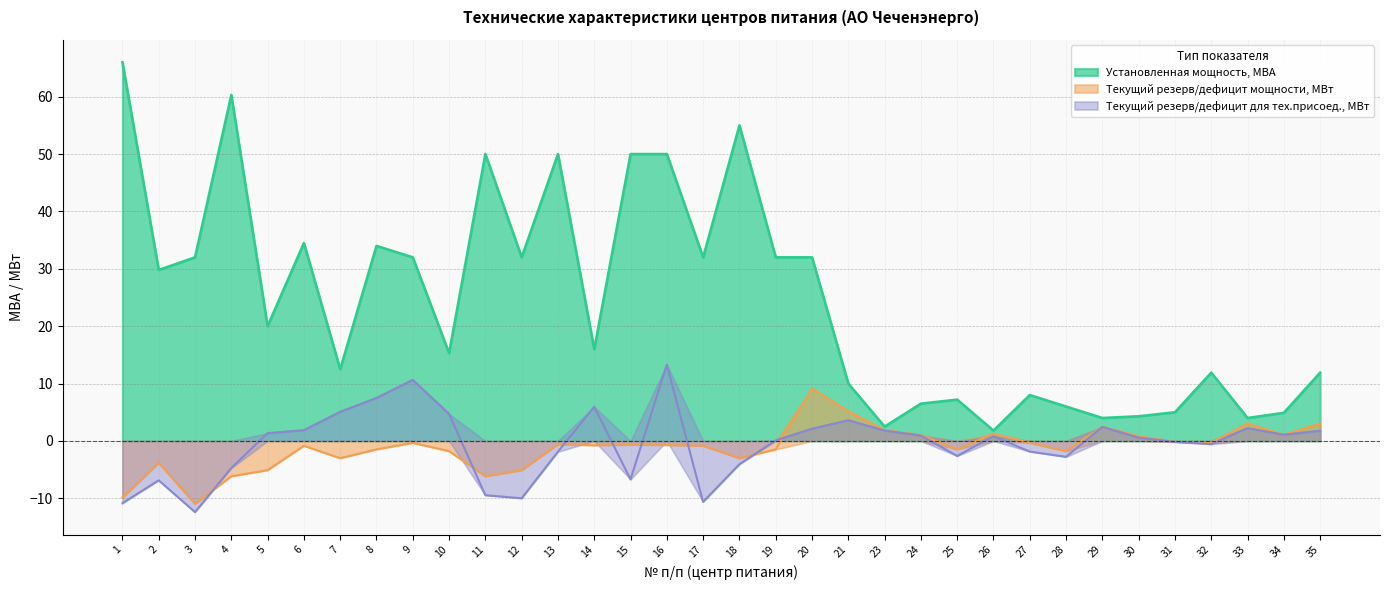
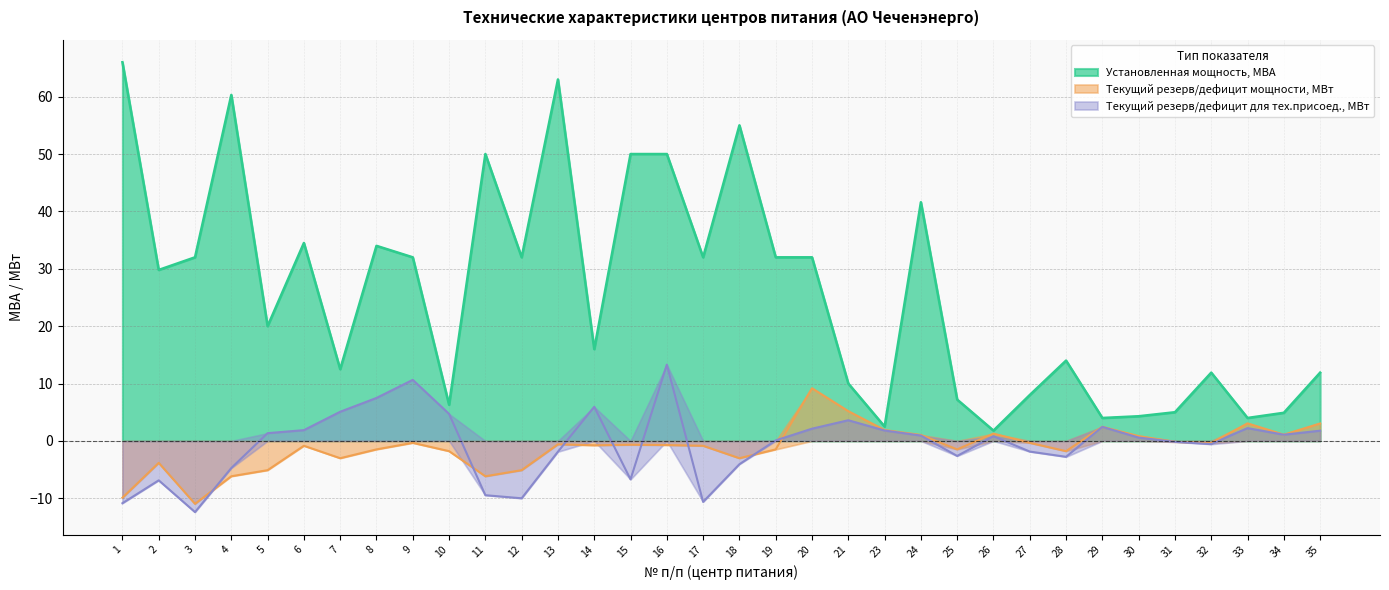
Установленная мощность, МВА, 10: 15 -> 6
Установленная мощность, МВА, 13: 50 -> 63
Установленная мощность, МВА, 24: 7 -> 42
Установленная мощность, МВА, 28: 6 -> 14
